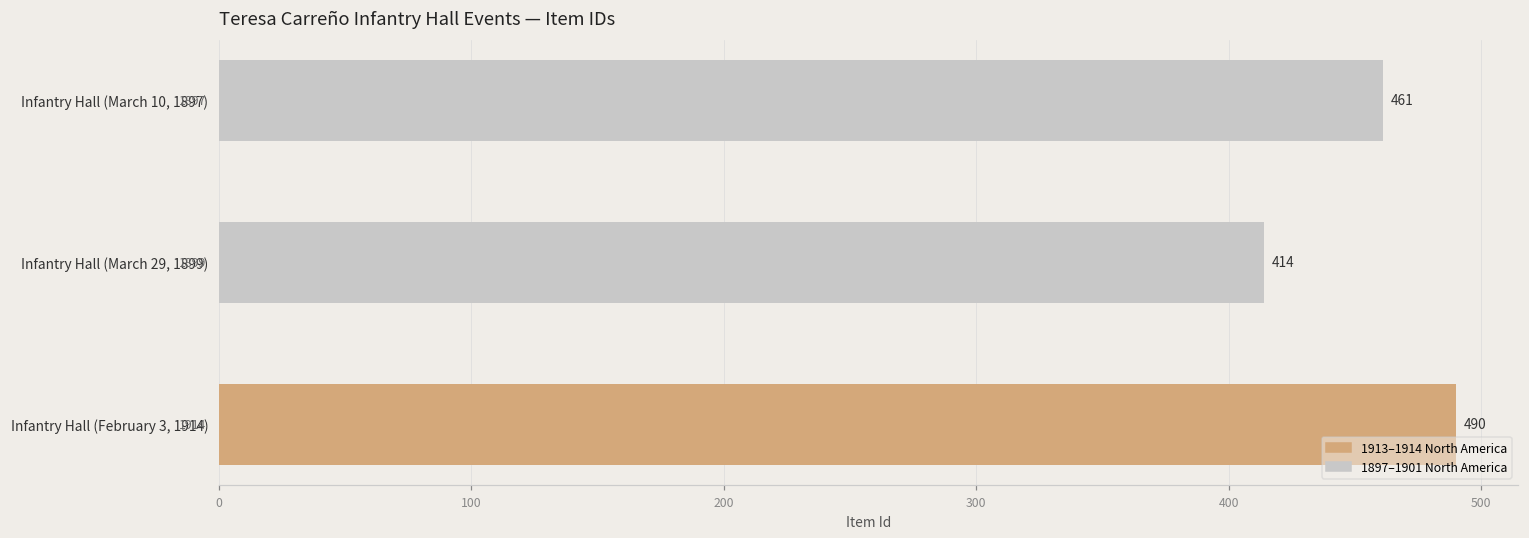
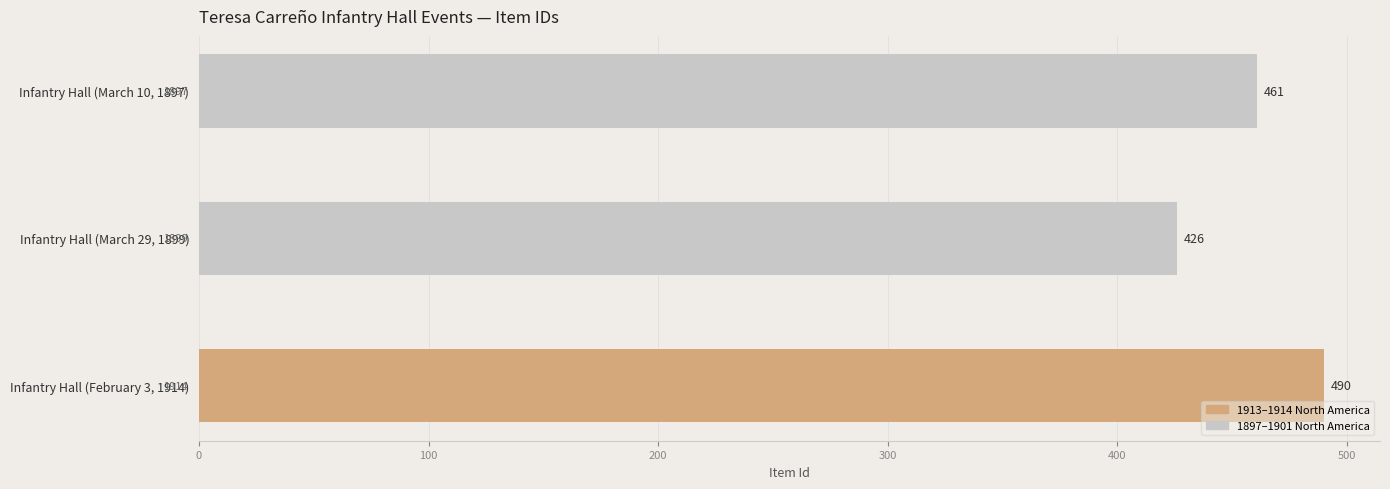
Infantry Hall (March 29, 1899): 414 -> 426
